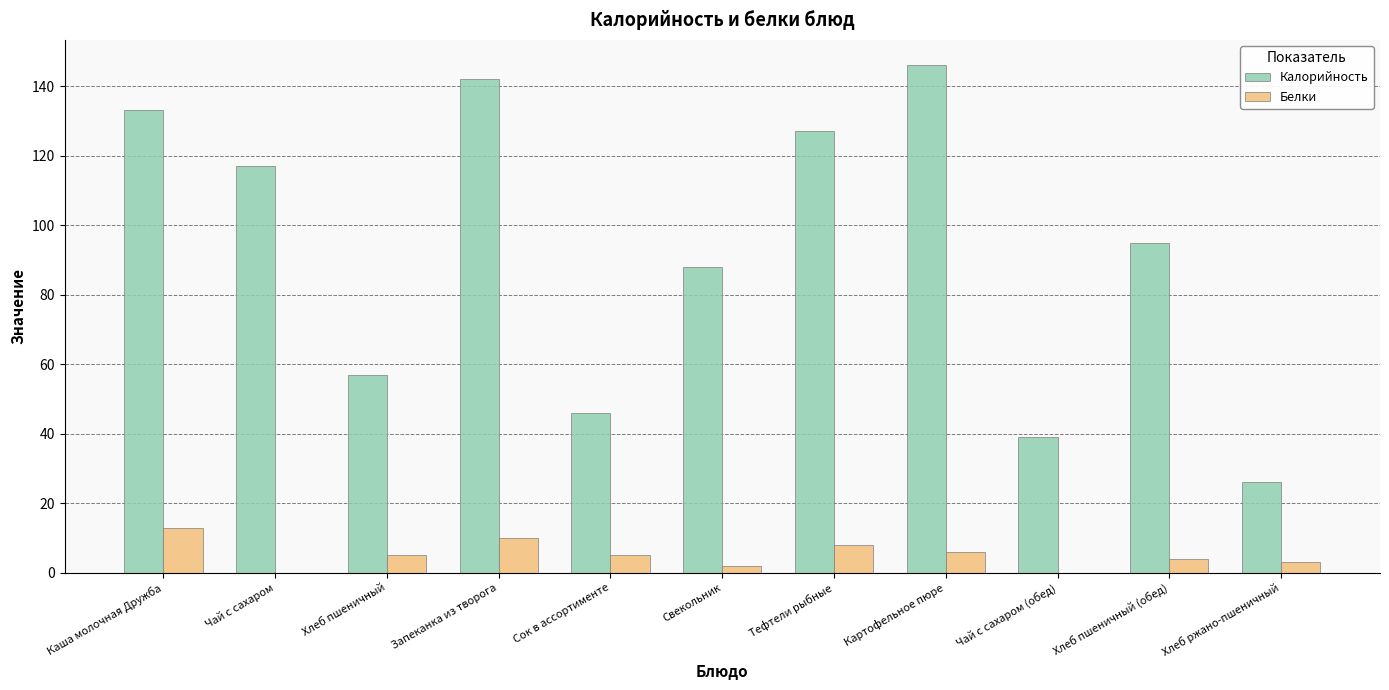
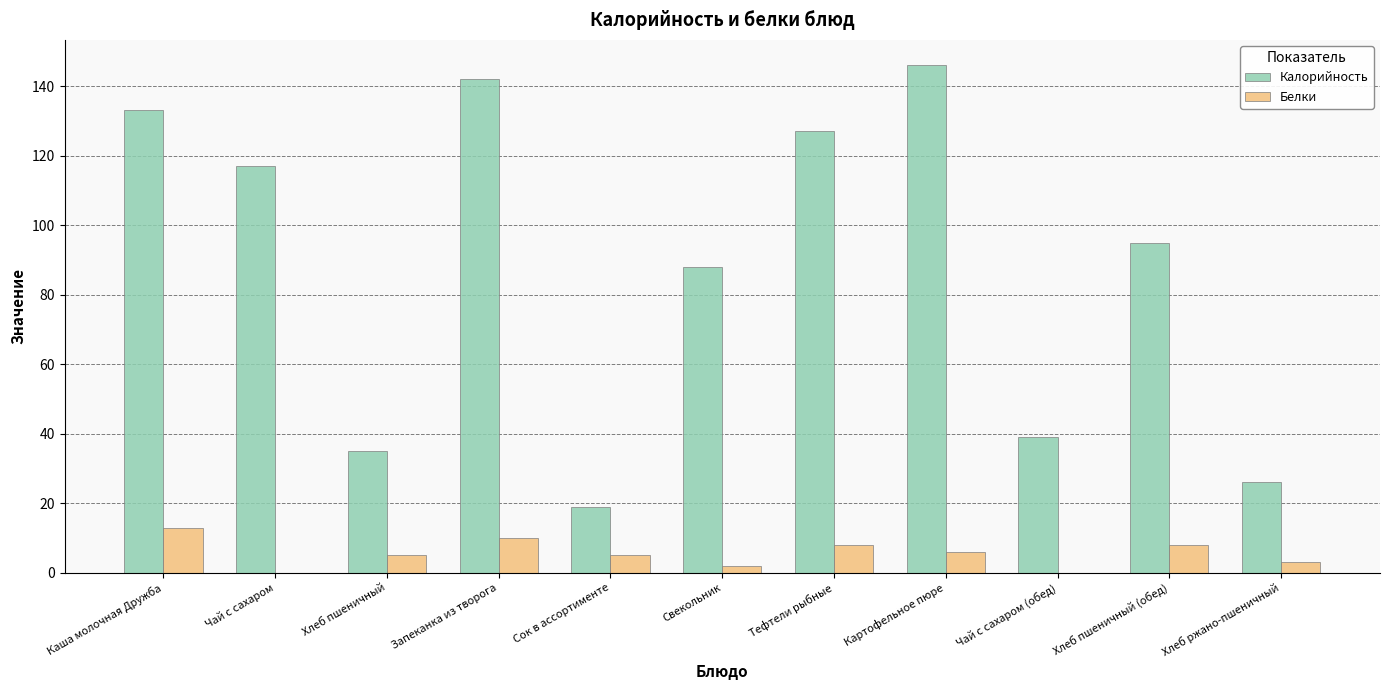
Калорийность, Хлеб пшеничный: 57 -> 35
Калорийность, Сок в ассортименте: 46 -> 19
Белки, Хлеб пшеничный (обед): 4 -> 8
